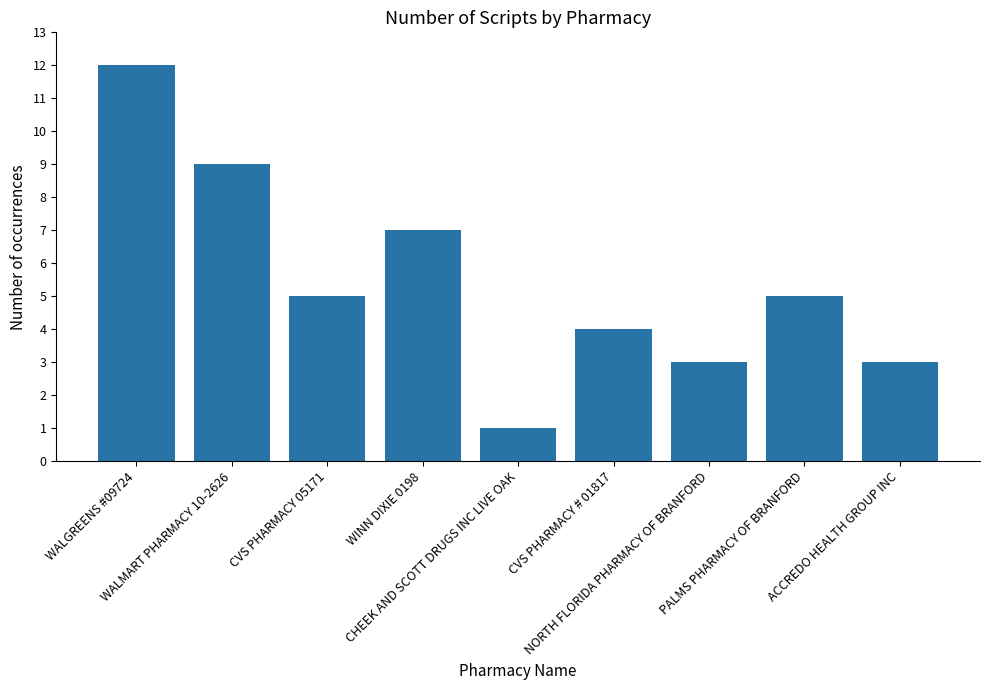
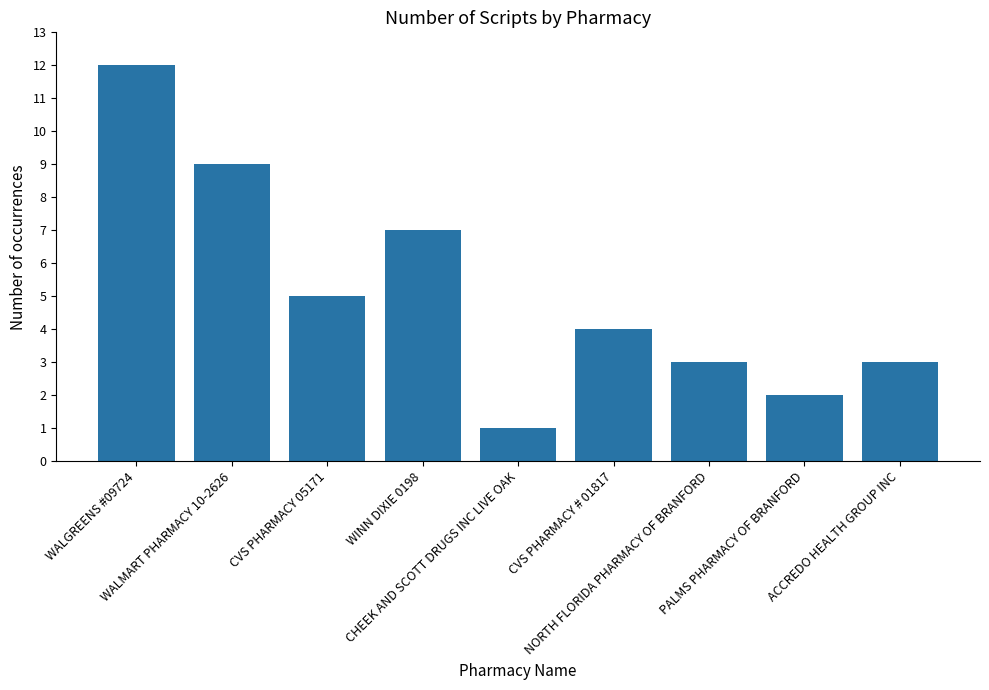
PALMS PHARMACY OF BRANFORD: 5 -> 2
